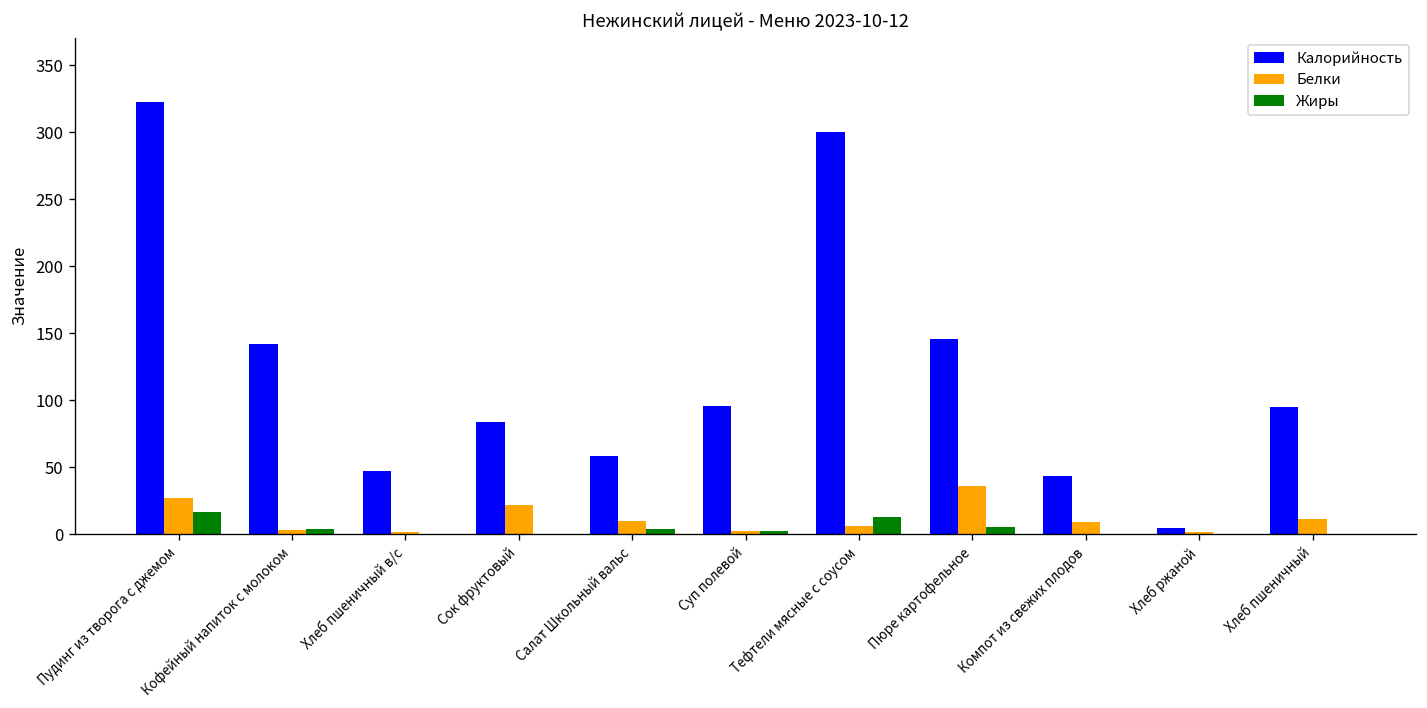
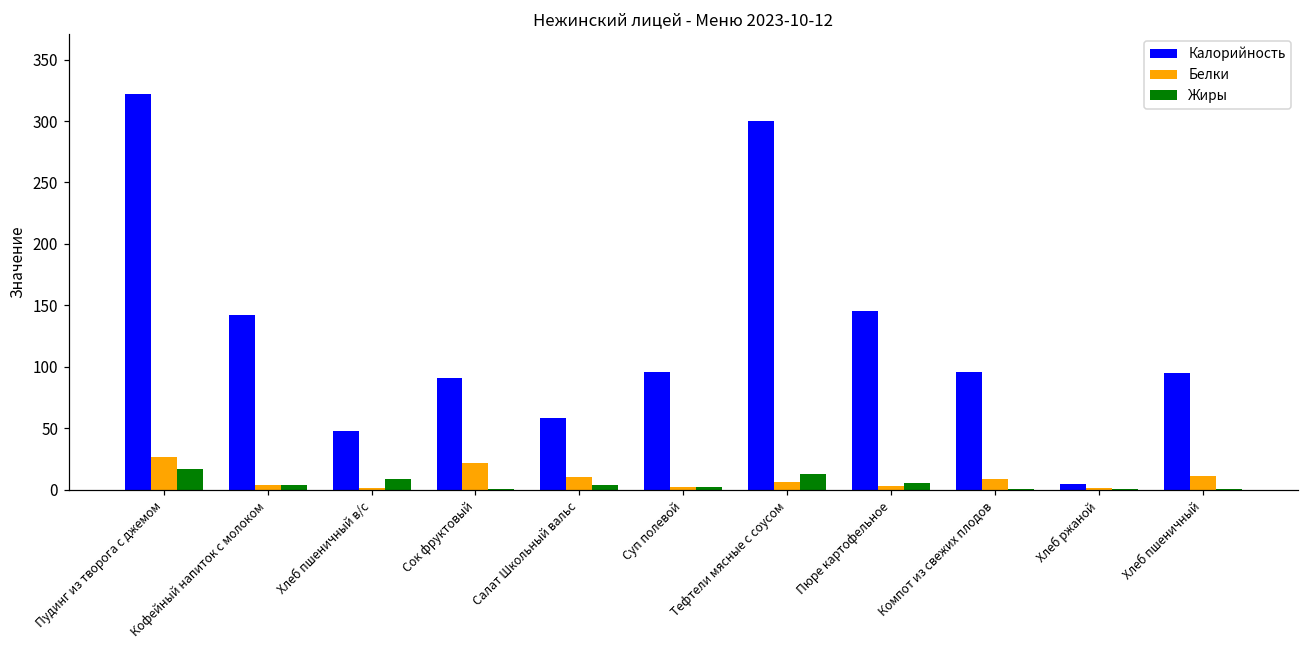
Жиры, Хлеб пшеничный в/с: 0 -> 8
Калорийность, Сок фруктовый: 83 -> 91
Белки, Пюре картофельное: 36 -> 3
Калорийность, Компот из свежих плодов: 44 -> 96
